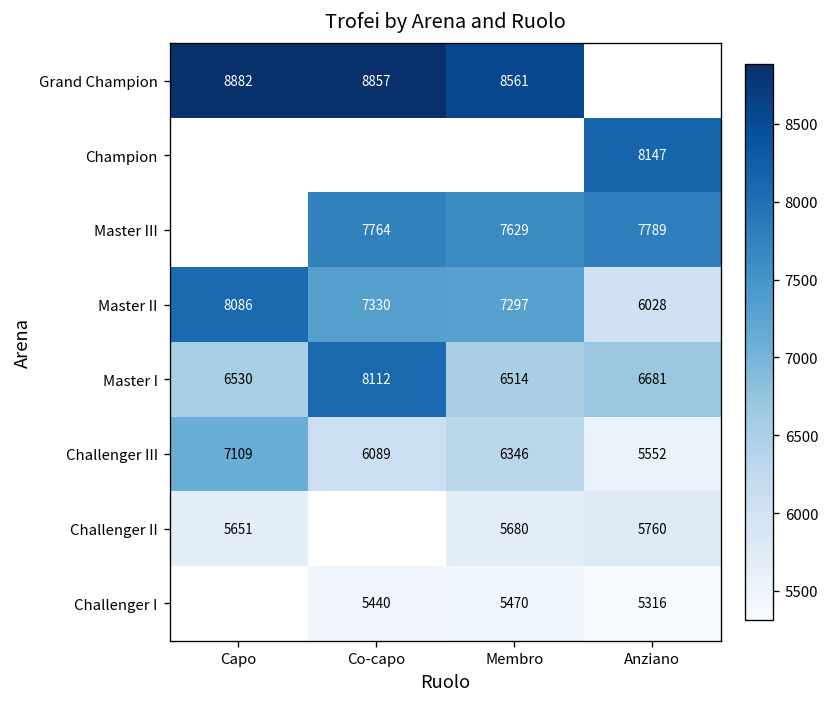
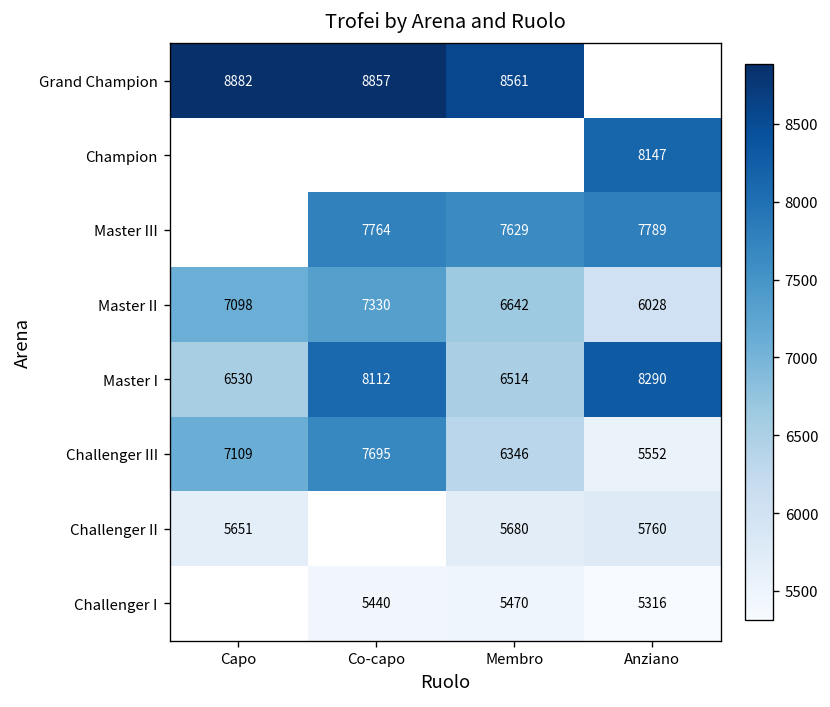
Master II, Capo: 8086 -> 7098
Master II, Membro: 7297 -> 6642
Master I, Anziano: 6681 -> 8290
Challenger III, Co-capo: 6089 -> 7695
